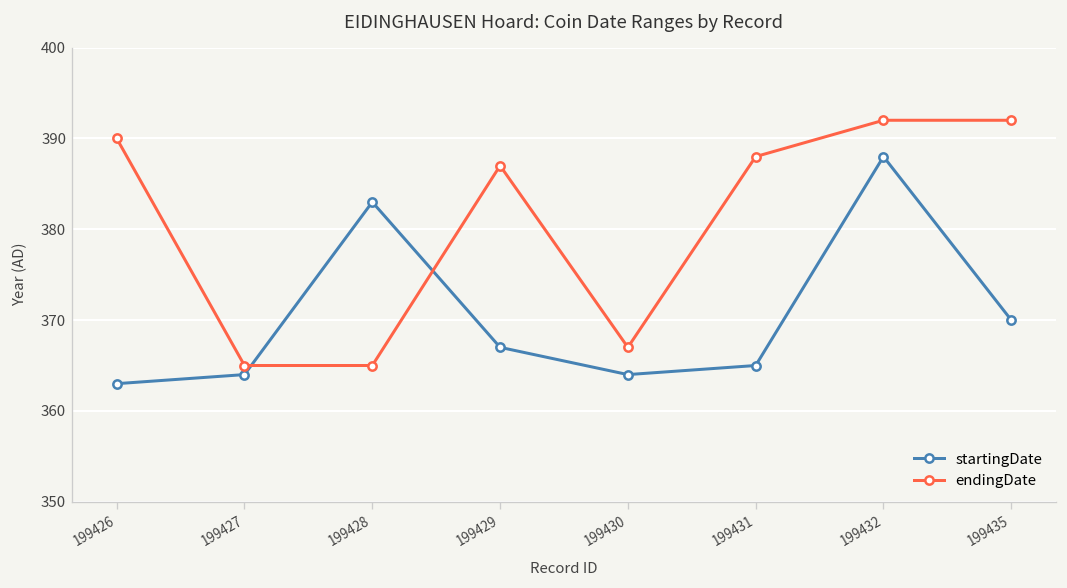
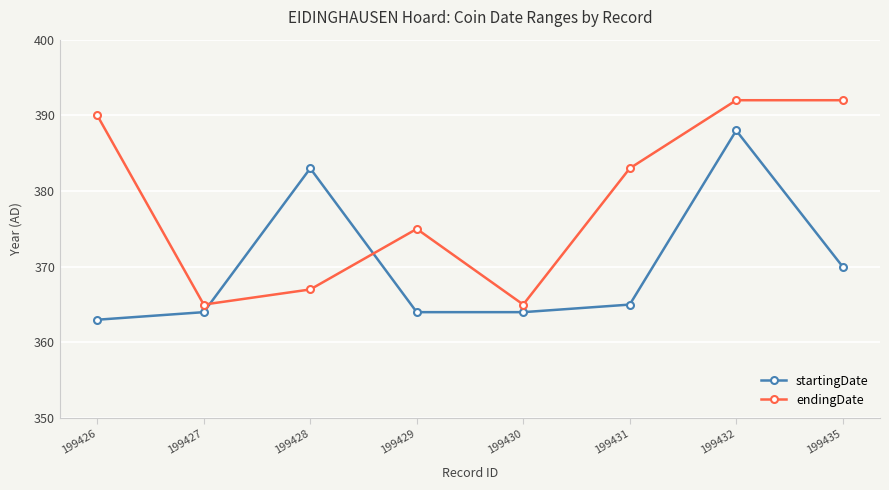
endingDate, 199428: 365 -> 367
startingDate, 199429: 367 -> 364
endingDate, 199429: 387 -> 375
endingDate, 199430: 367 -> 365
endingDate, 199431: 388 -> 383
